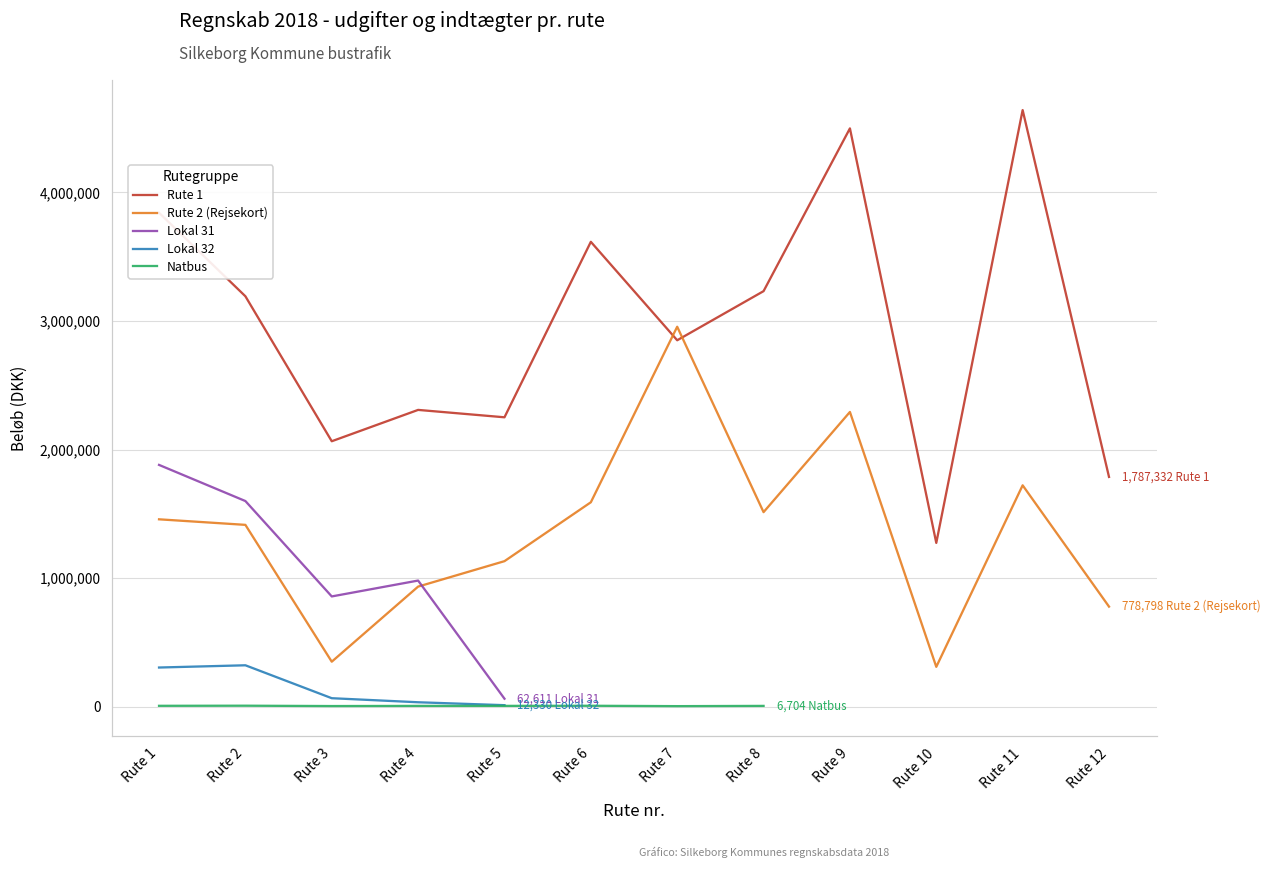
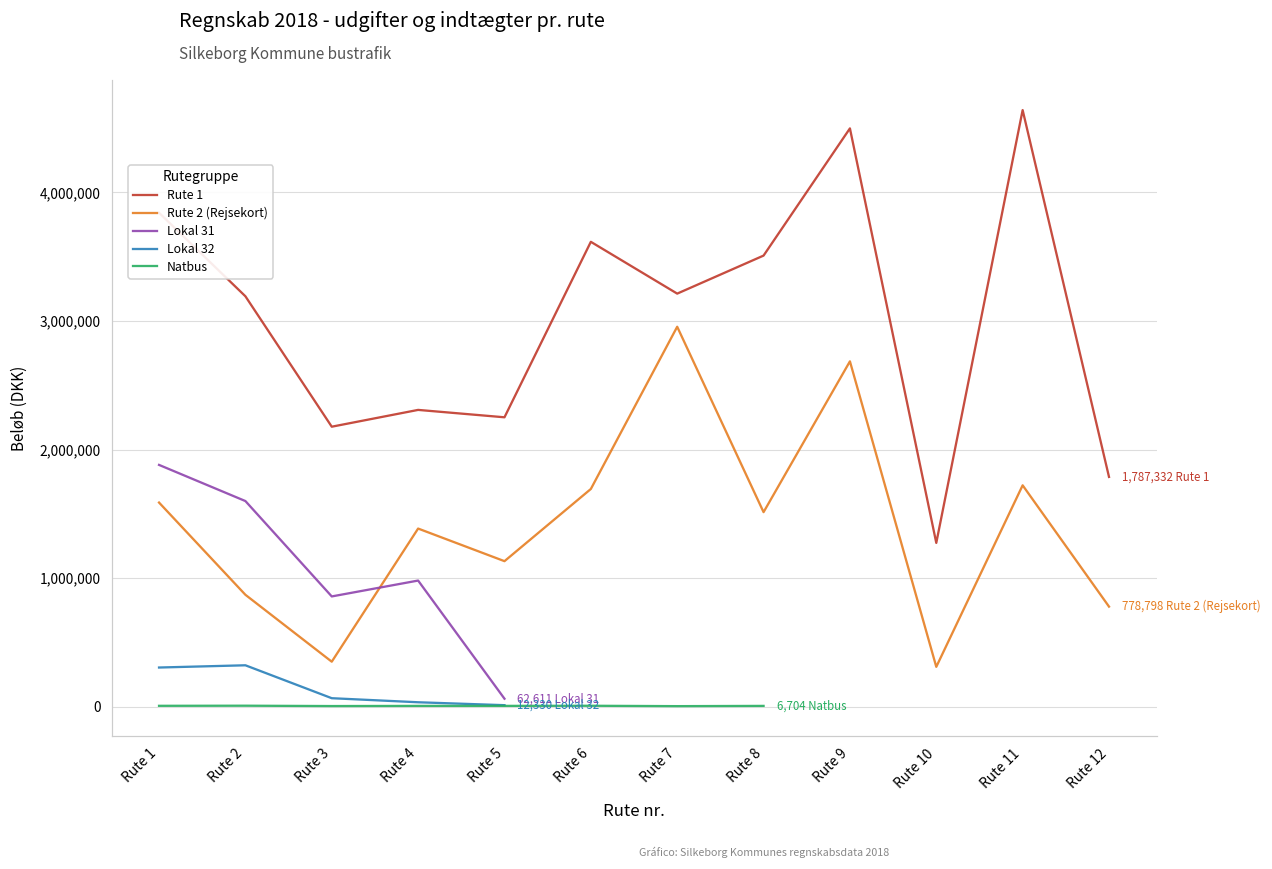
Rute 2 (Rejsekort), Rute 1: 1,460,000 -> 1,590,000
Rute 2 (Rejsekort), Rute 2: 1,410,000 -> 870,000
Rute 1, Rute 3: 2,060,000 -> 2,180,000
Rute 2 (Rejsekort), Rute 4: 930,000 -> 1,390,000
Rute 2 (Rejsekort), Rute 6: 1,590,000 -> 1,690,000
Rute 1, Rute 7: 2,850,000 -> 3,210,000
Rute 1, Rute 8: 3,230,000 -> 3,510,000
Rute 2 (Rejsekort), Rute 9: 2,290,000 -> 2,690,000
